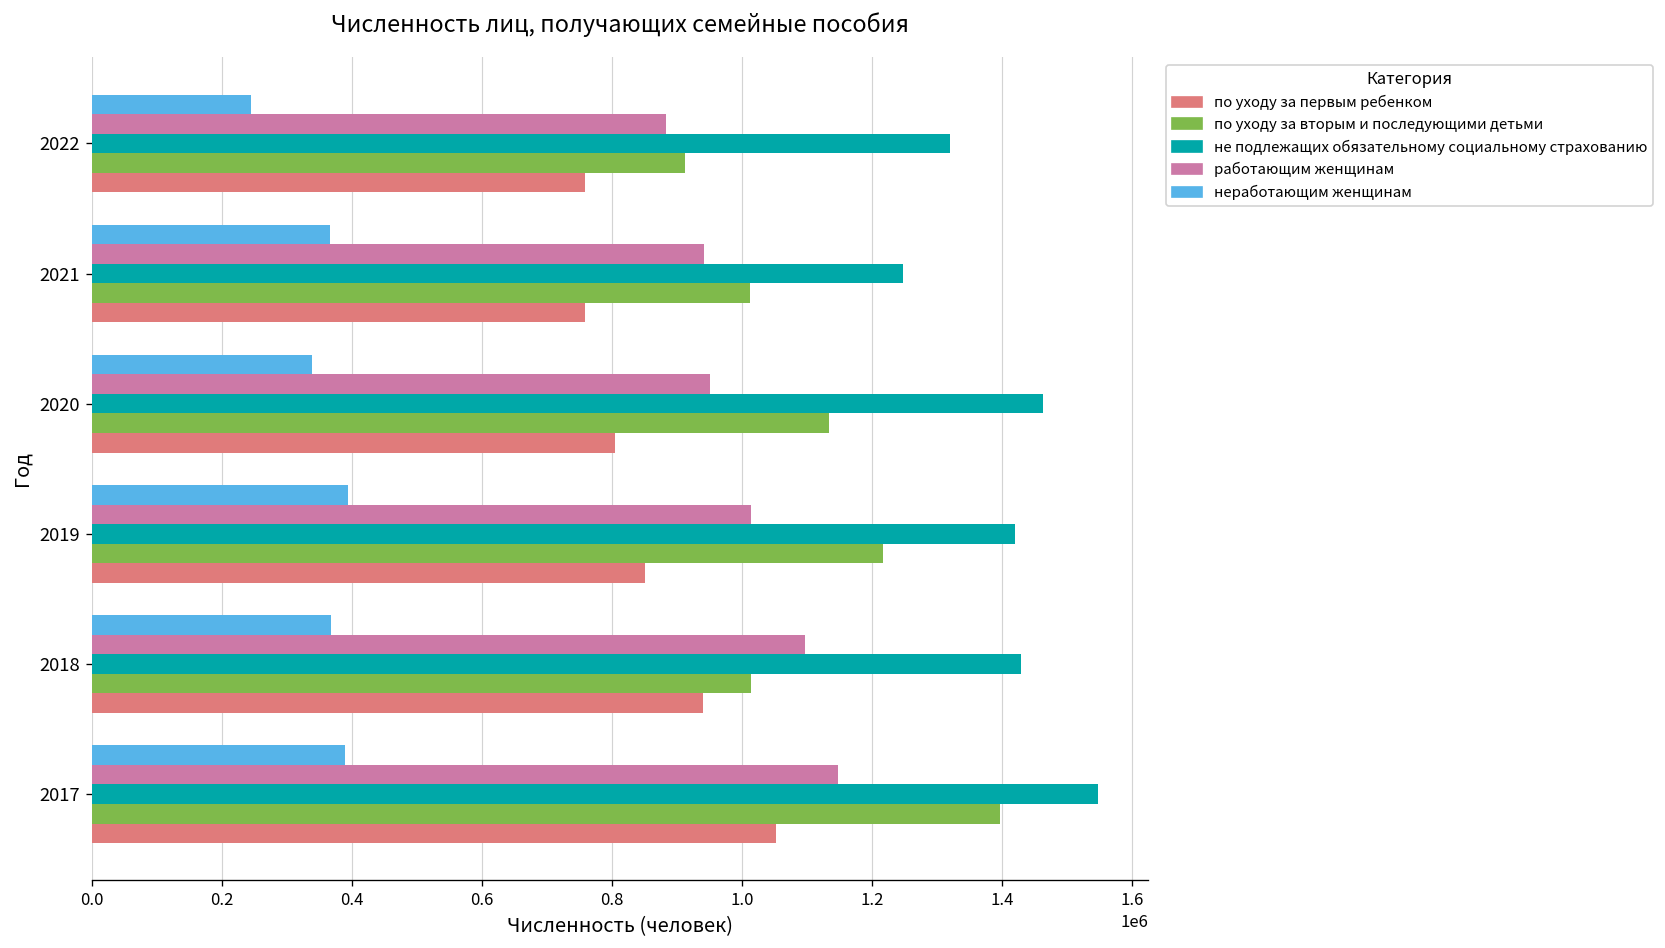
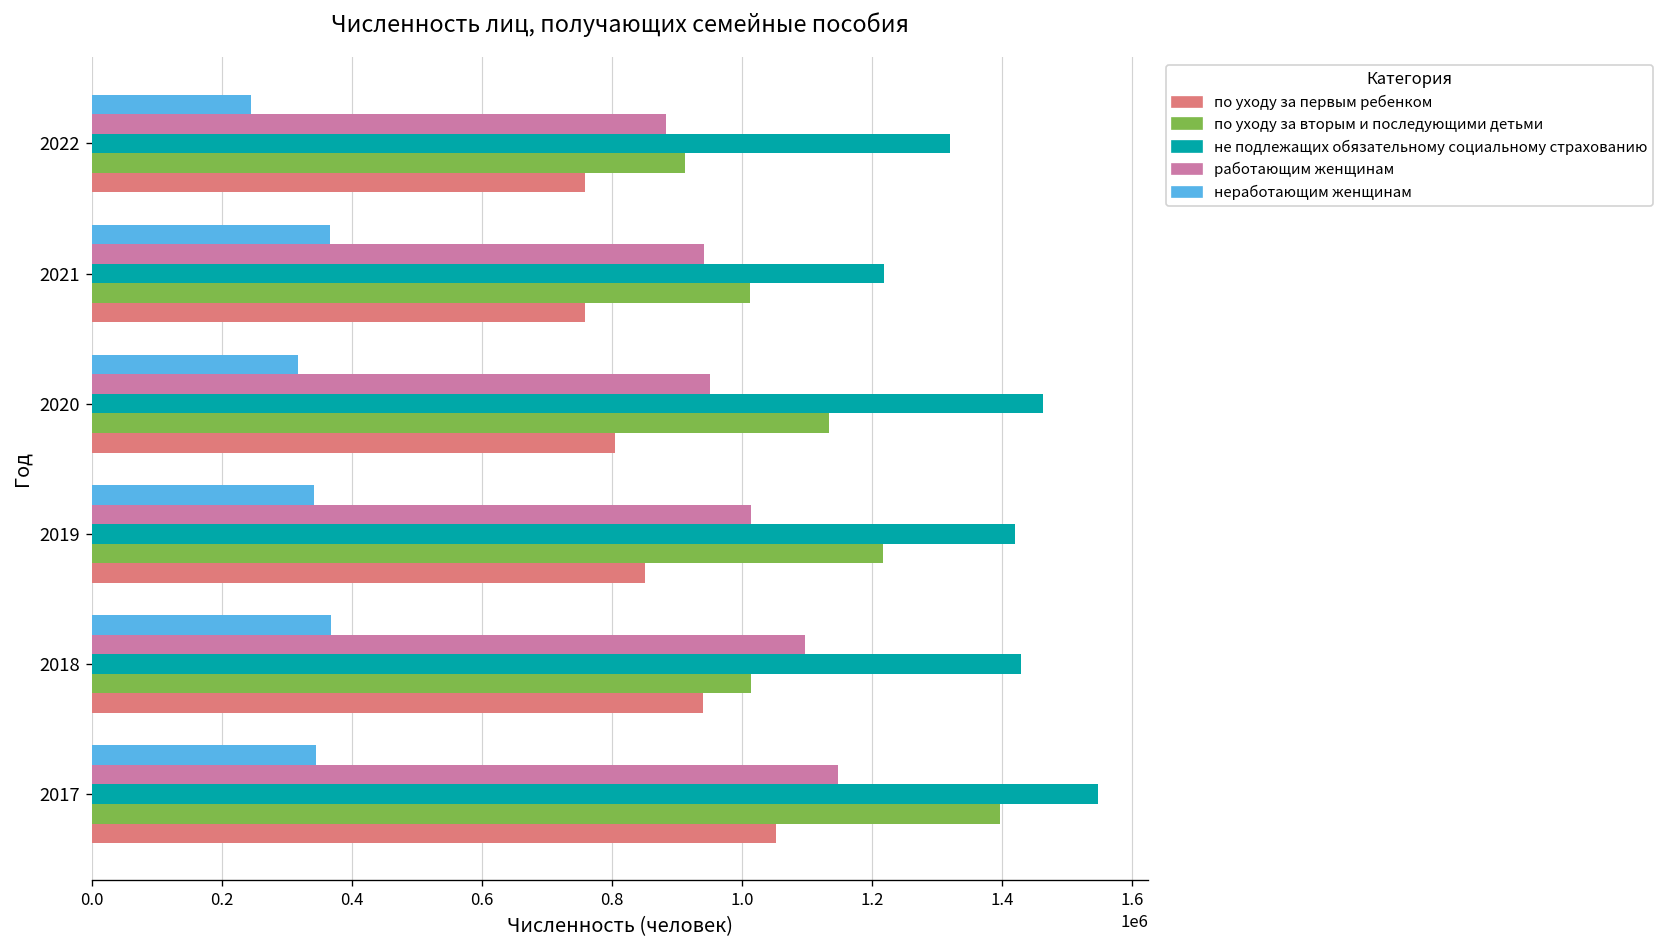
не подлежащих обязательному социальному страхованию, 2021: 1250000 -> 1220000
неработающим женщинам, 2020: 340000 -> 320000
неработающим женщинам, 2019: 390000 -> 340000
неработающим женщинам, 2017: 390000 -> 350000
